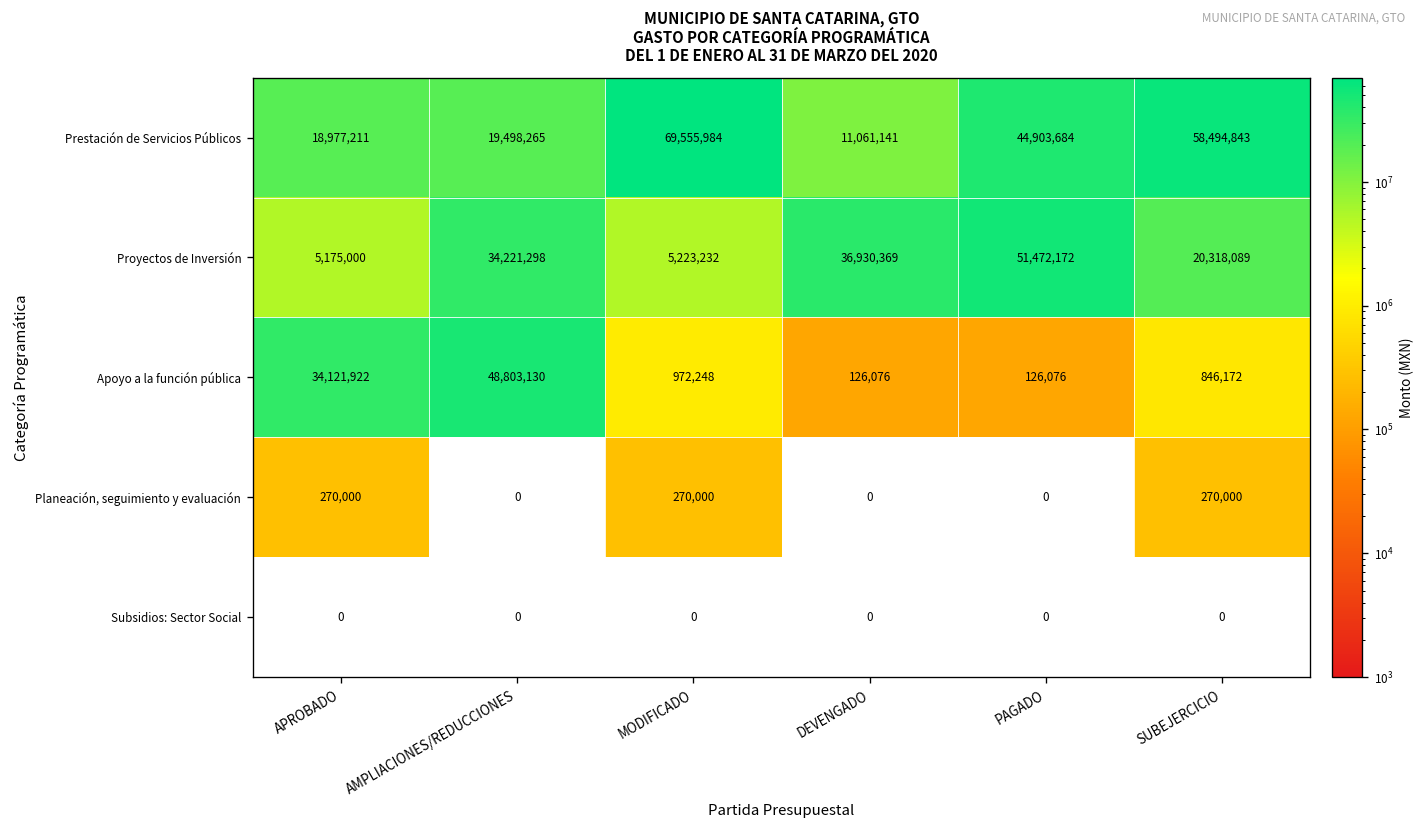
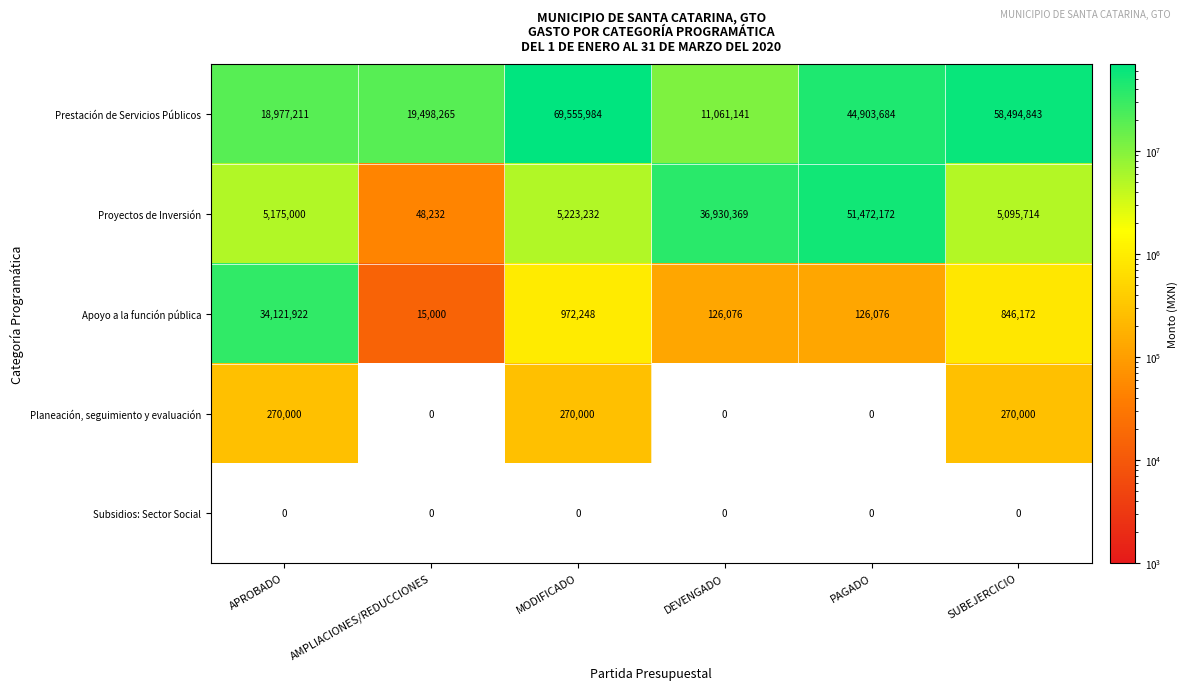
Proyectos de Inversión, AMPLIACIONES/REDUCCIONES: 34,221,298 -> 48,232
Proyectos de Inversión, SUBEJERCICIO: 20,318,089 -> 5,095,714
Apoyo a la función pública, AMPLIACIONES/REDUCCIONES: 48,803,130 -> 15,000
